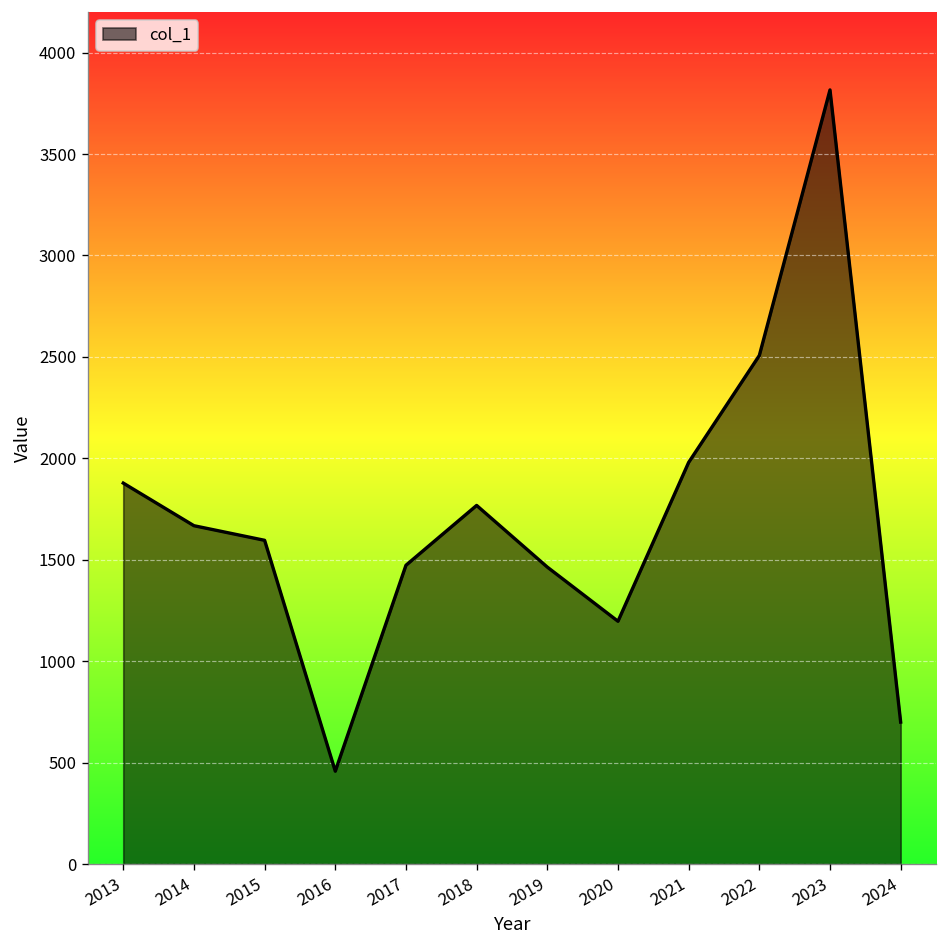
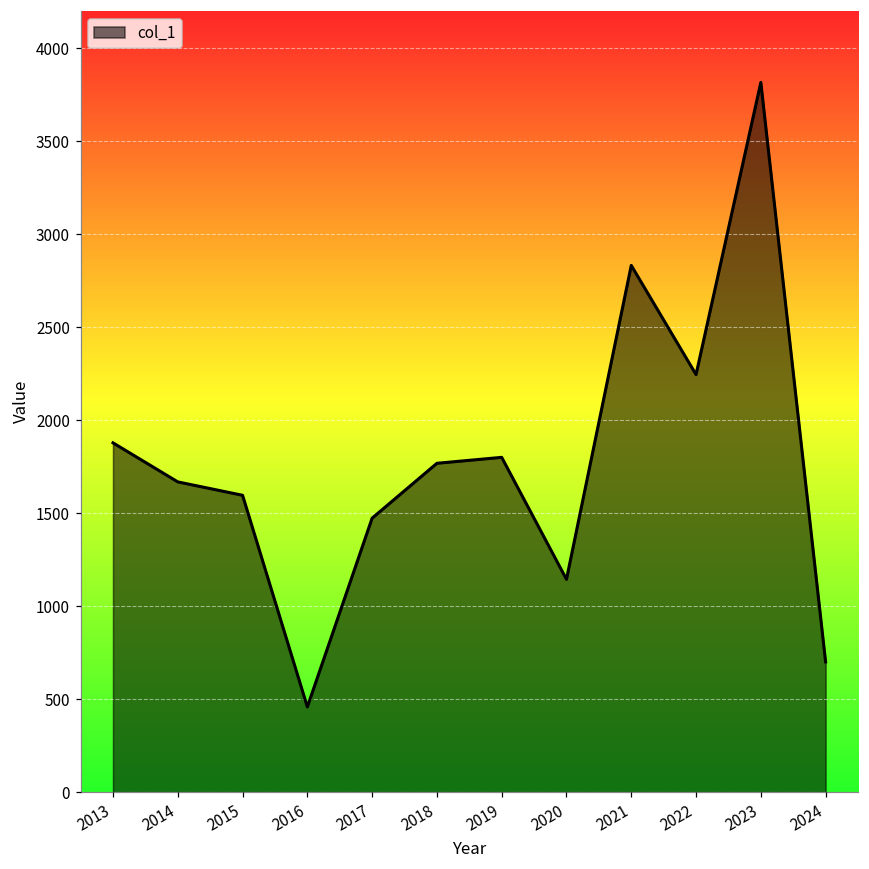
2019: 1460 -> 1800
2020: 1200 -> 1140
2021: 1980 -> 2830
2022: 2510 -> 2250
